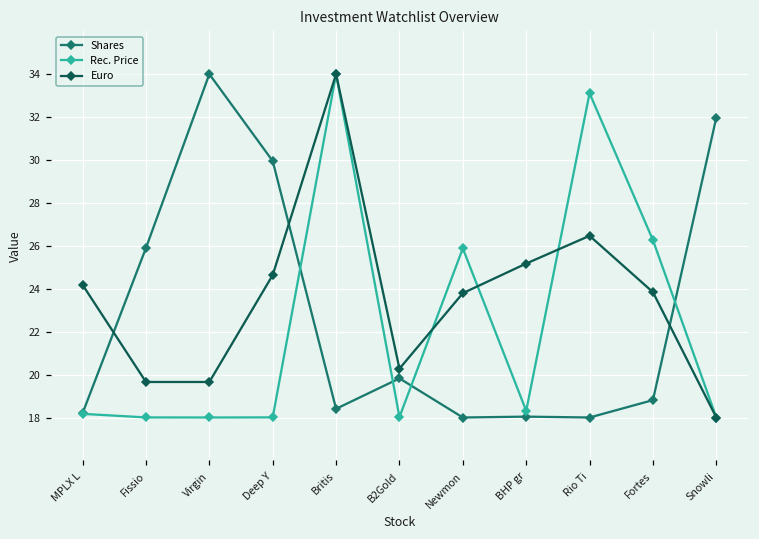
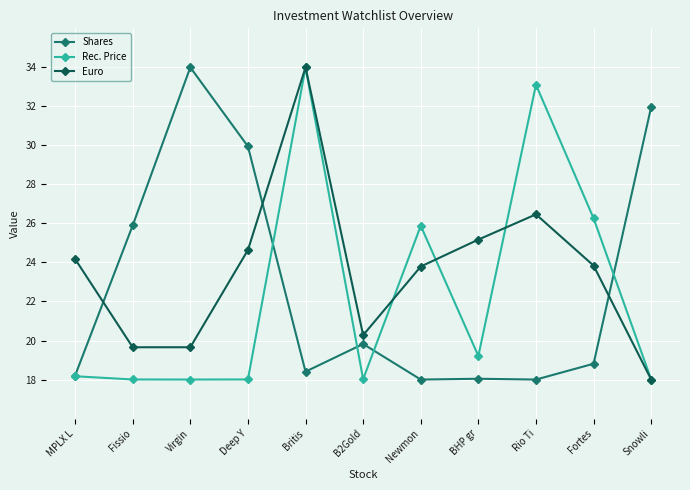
Rec. Price, BHP gr: 18.3 -> 19.2
